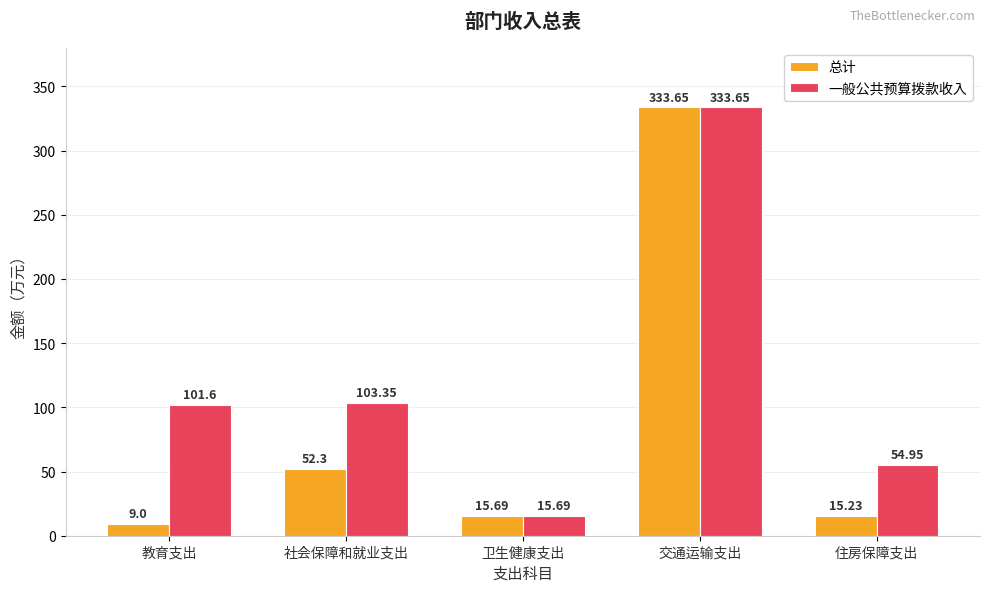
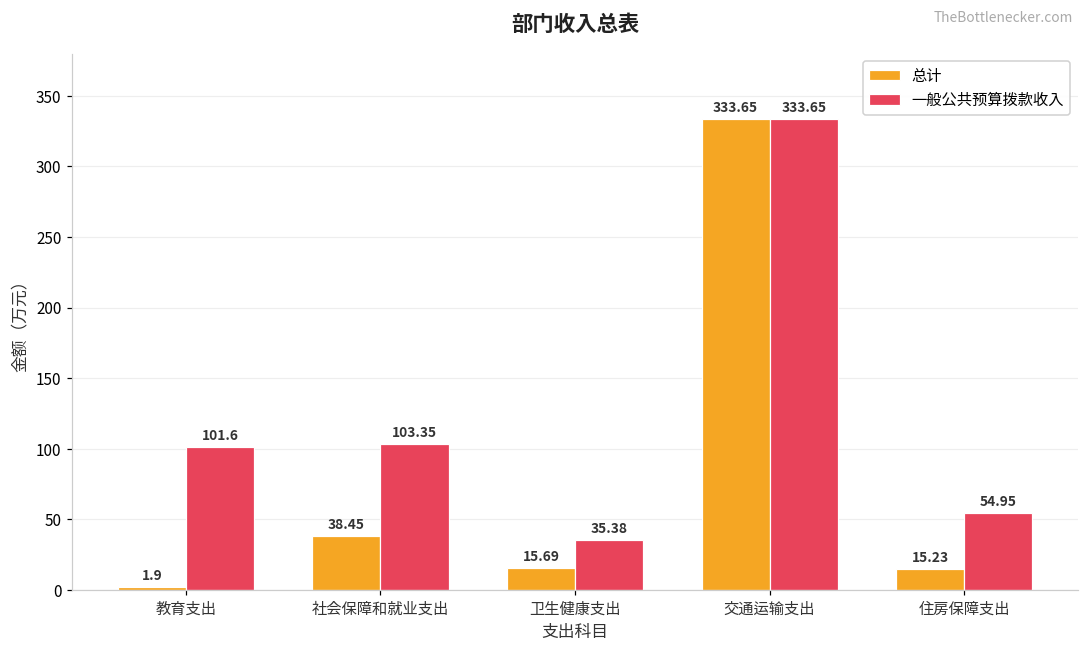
总计, 教育支出: 9.0 -> 1.9
总计, 社会保障和就业支出: 52.3 -> 38.45
一般公共预算拨款收入, 卫生健康支出: 15.69 -> 35.38
